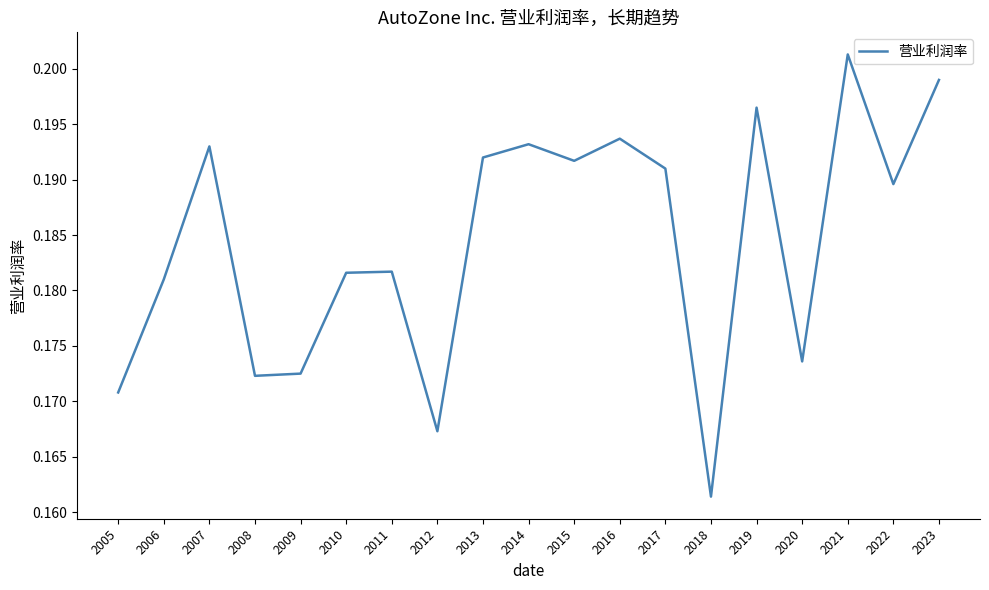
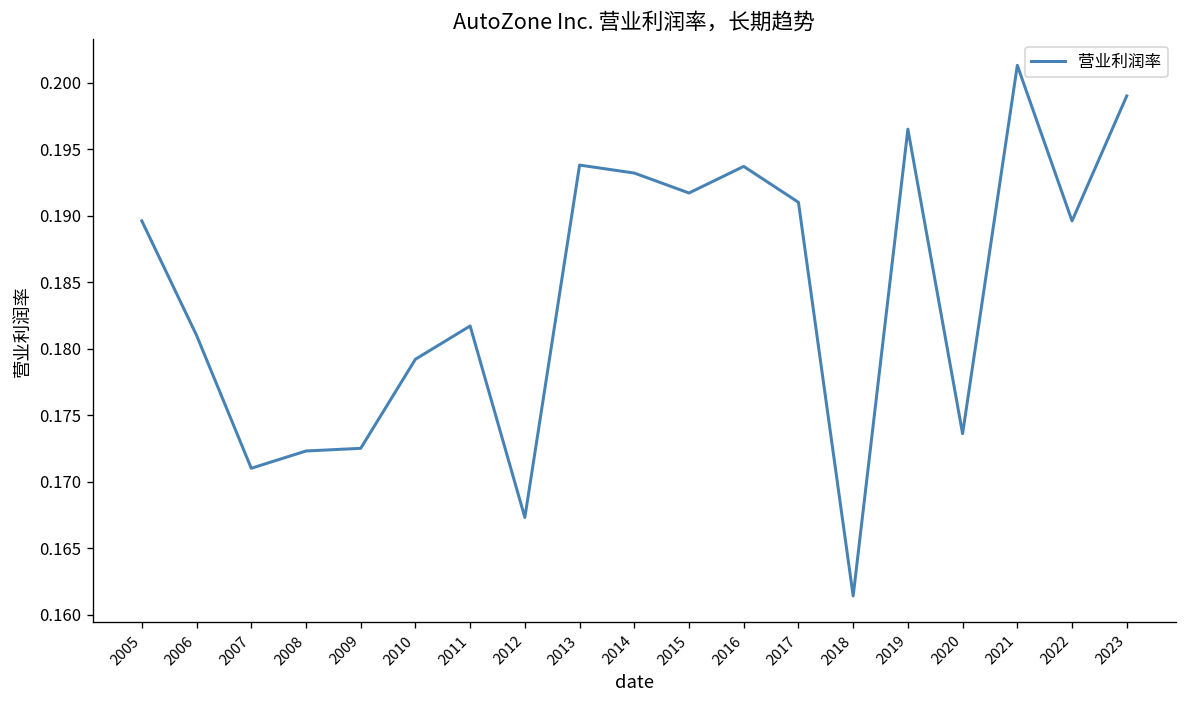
2005: 0.1708 -> 0.1896
2007: 0.193 -> 0.171
2010: 0.1816 -> 0.1792
2013: 0.1920 -> 0.1938
